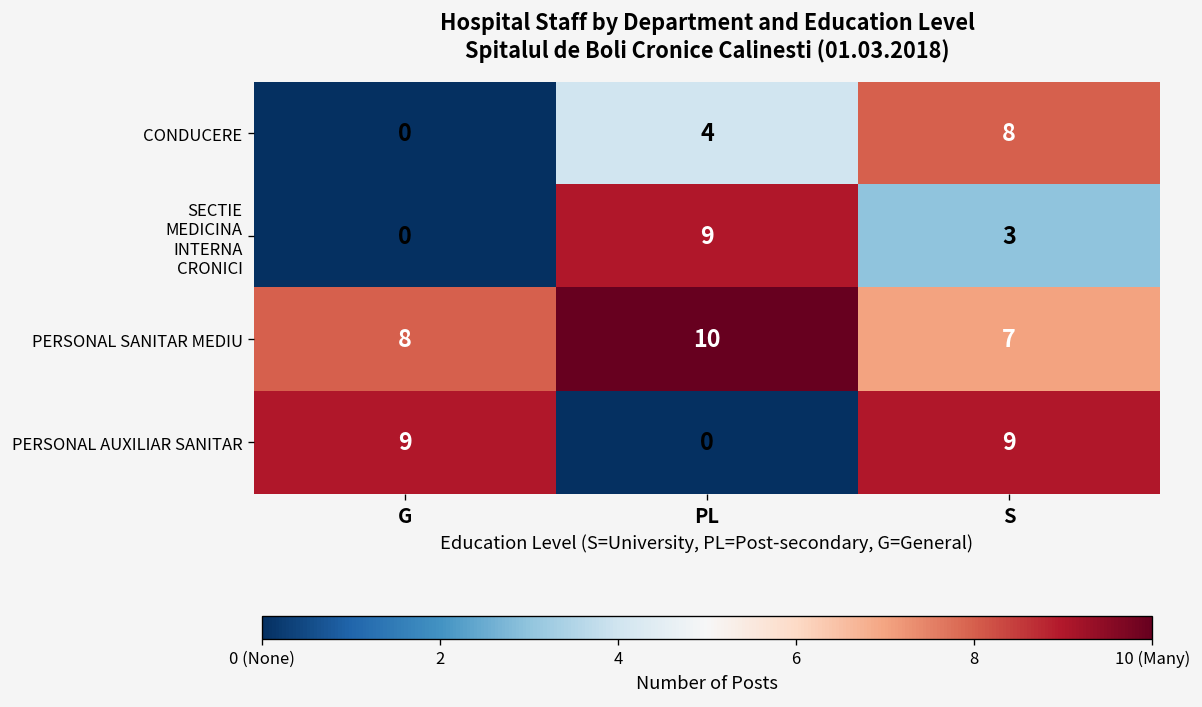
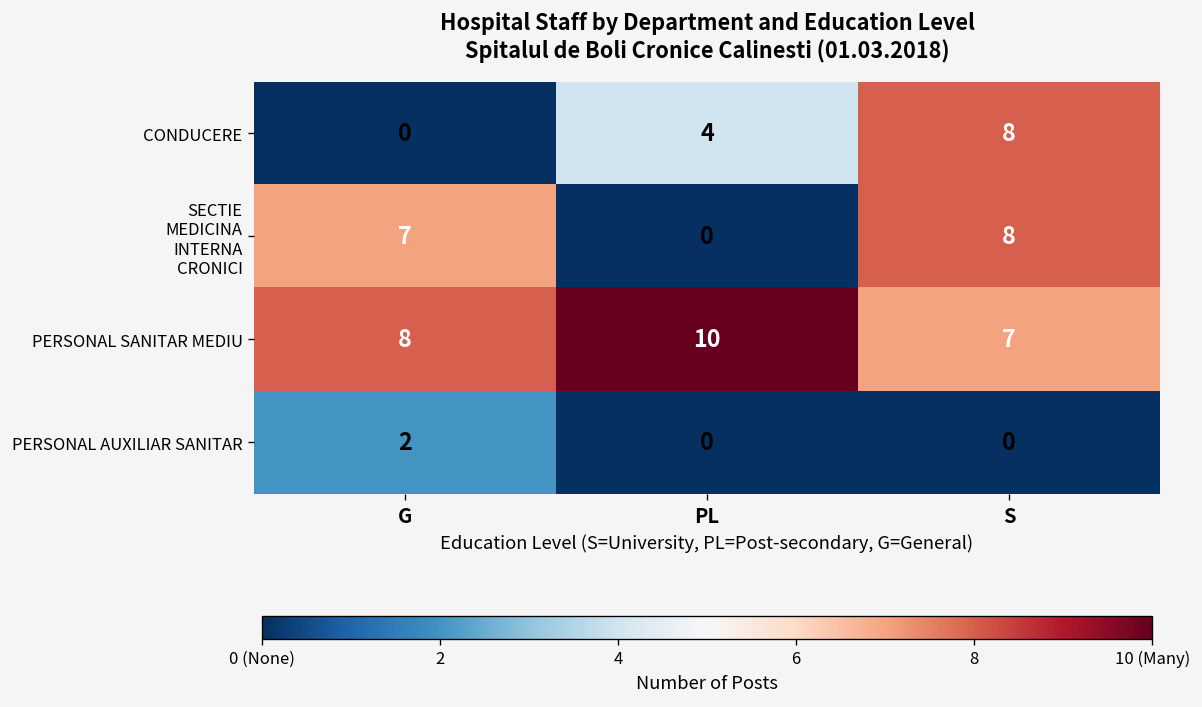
SECTIE MEDICINA INTERNA CRONICI, G: 0 -> 7
SECTIE MEDICINA INTERNA CRONICI, PL: 9 -> 0
SECTIE MEDICINA INTERNA CRONICI, S: 3 -> 8
PERSONAL AUXILIAR SANITAR, G: 9 -> 2
PERSONAL AUXILIAR SANITAR, S: 9 -> 0
